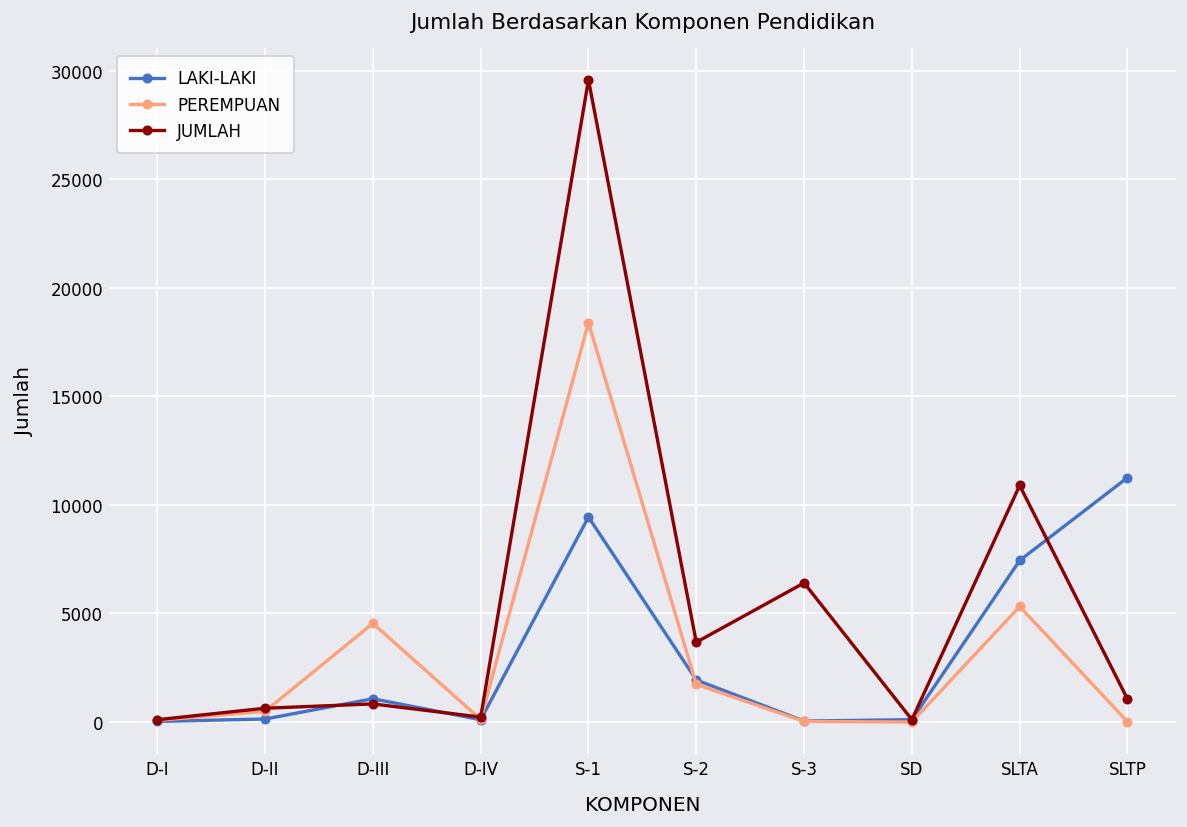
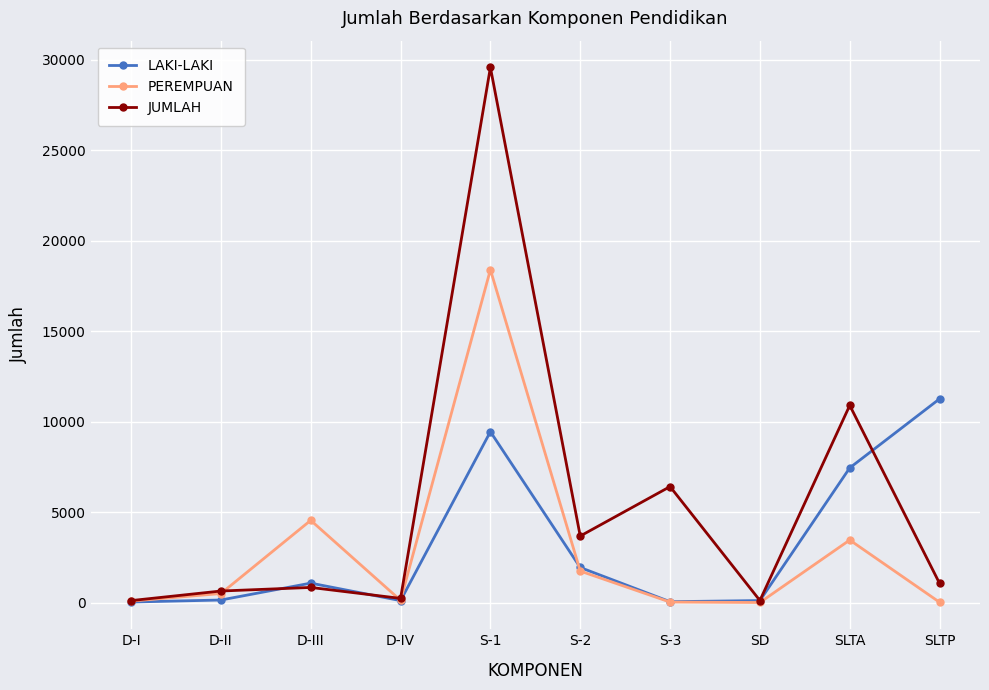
PEREMPUAN, SLTA: 5300 -> 3500
